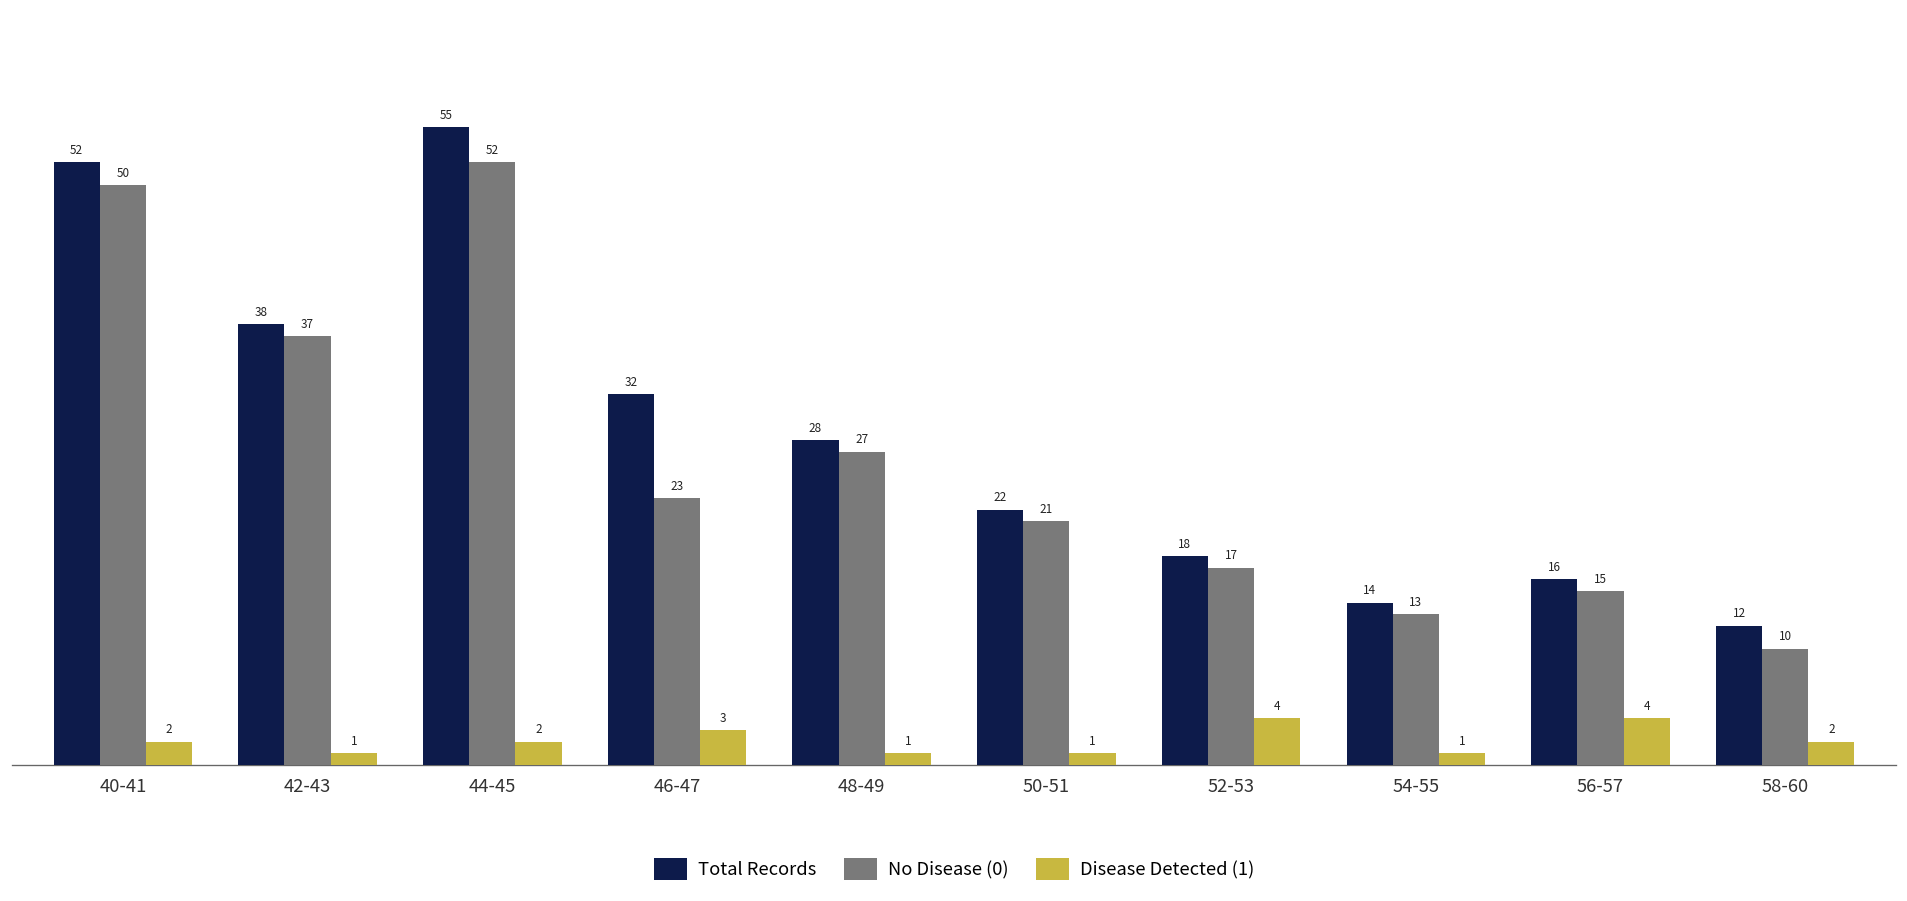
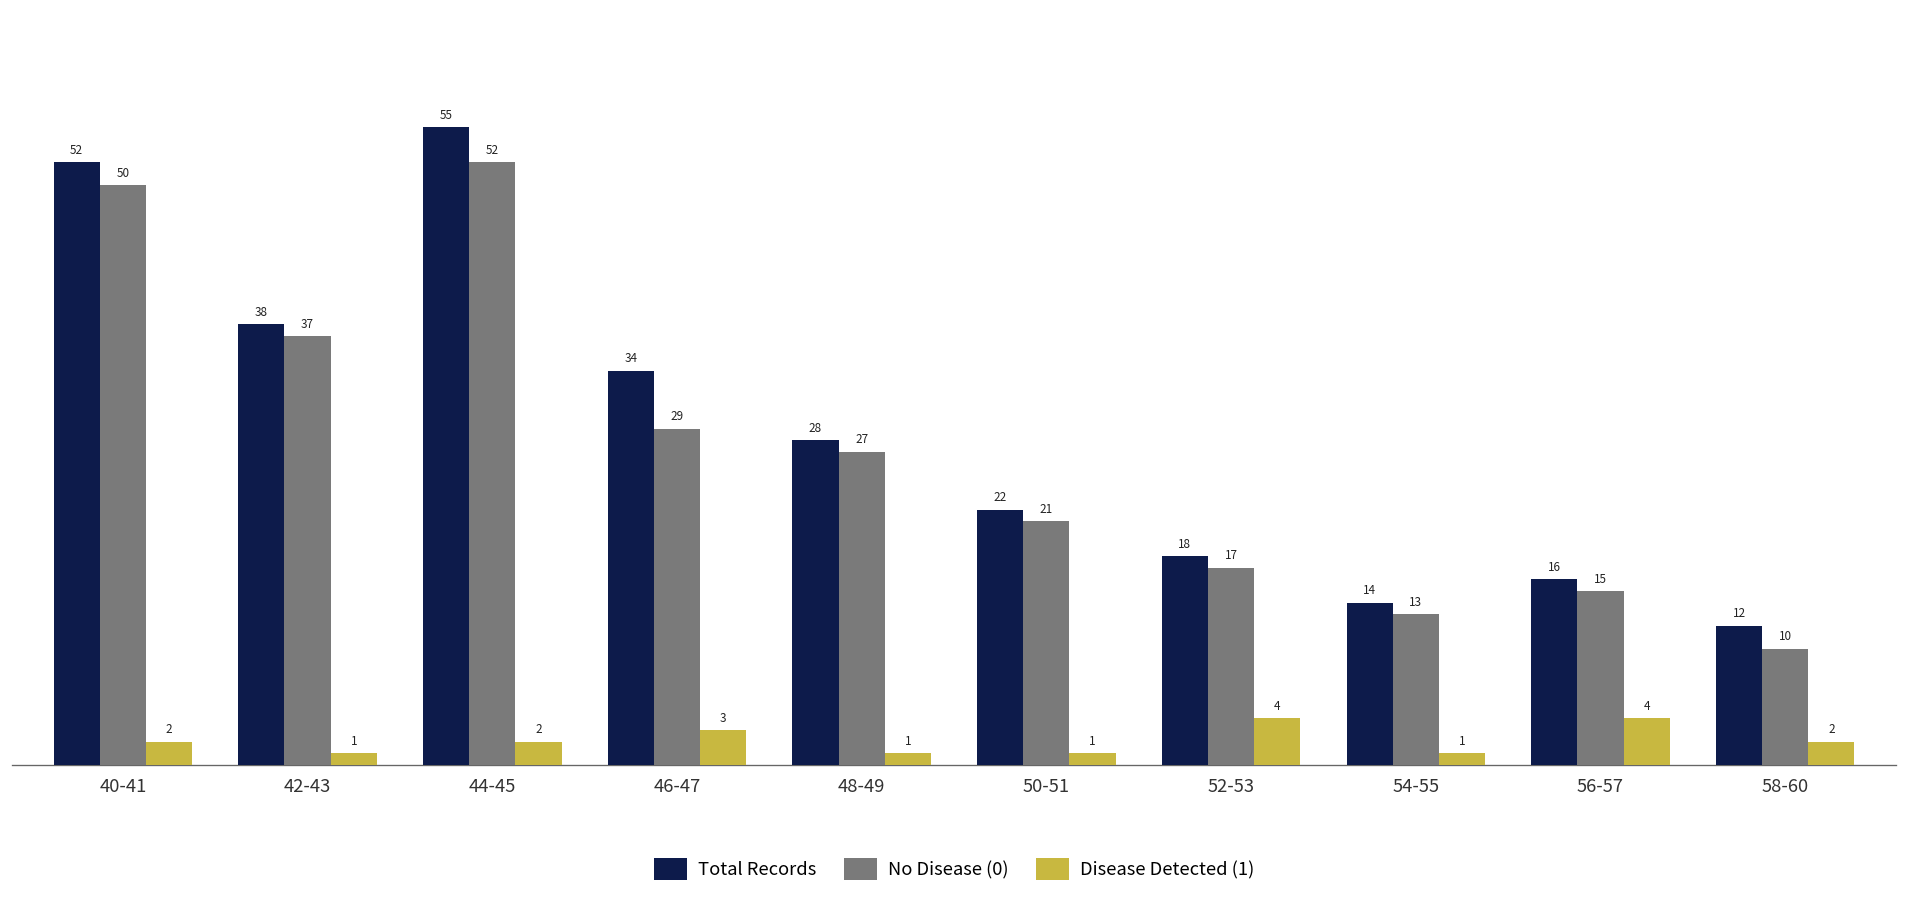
Total Records, 46-47: 32 -> 34
No Disease (0), 46-47: 23 -> 29
